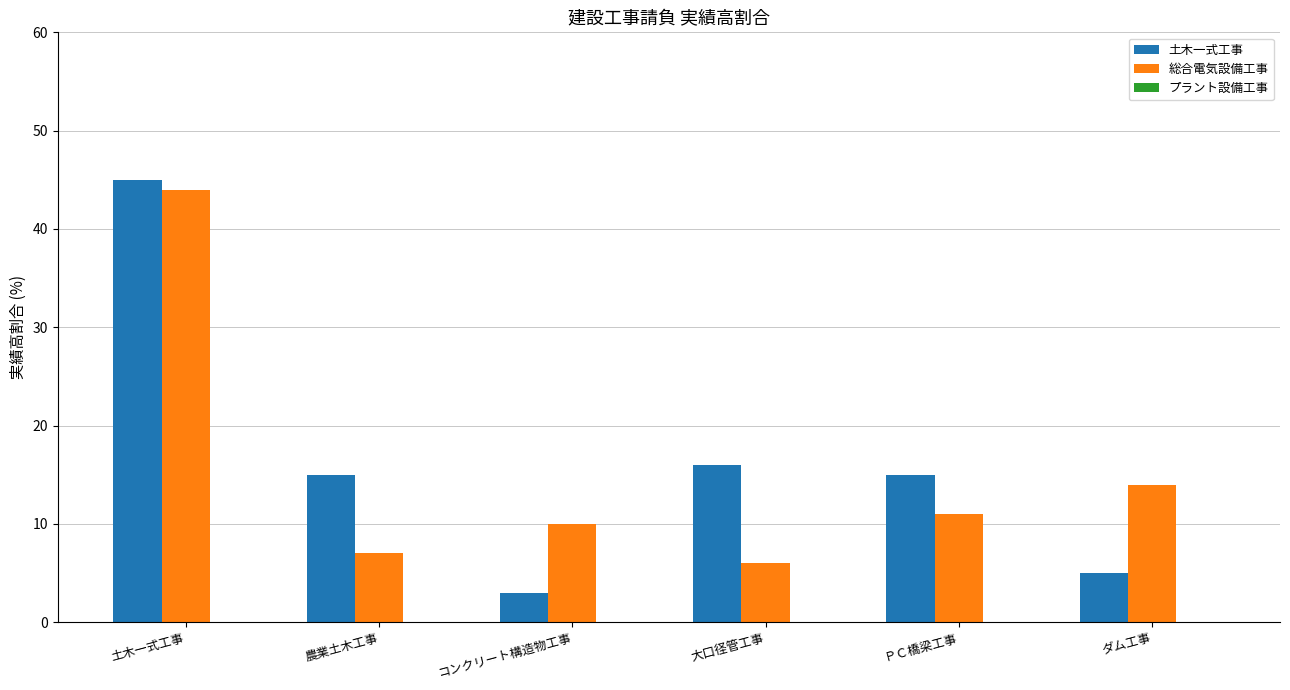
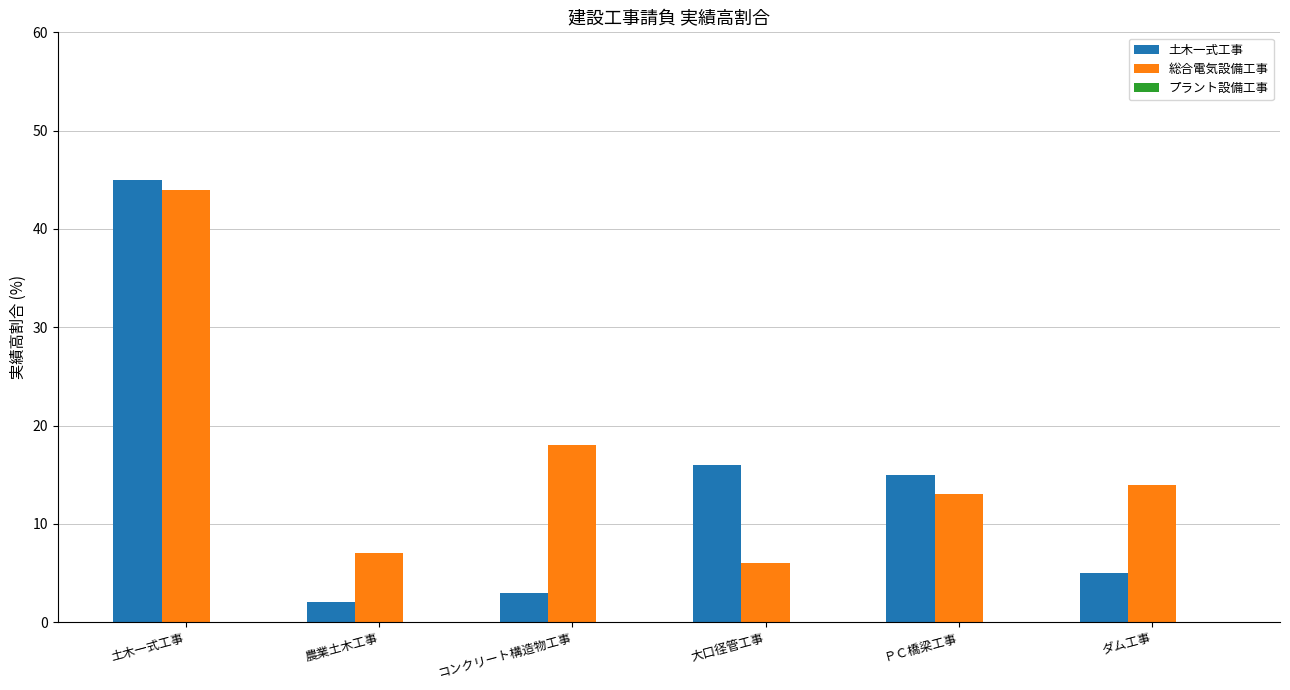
土木一式工事, 農業土木工事: 15 -> 2
総合電気設備工事, コンクリート構造物工事: 10 -> 18
総合電気設備工事, ＰＣ橋梁工事: 11 -> 13
